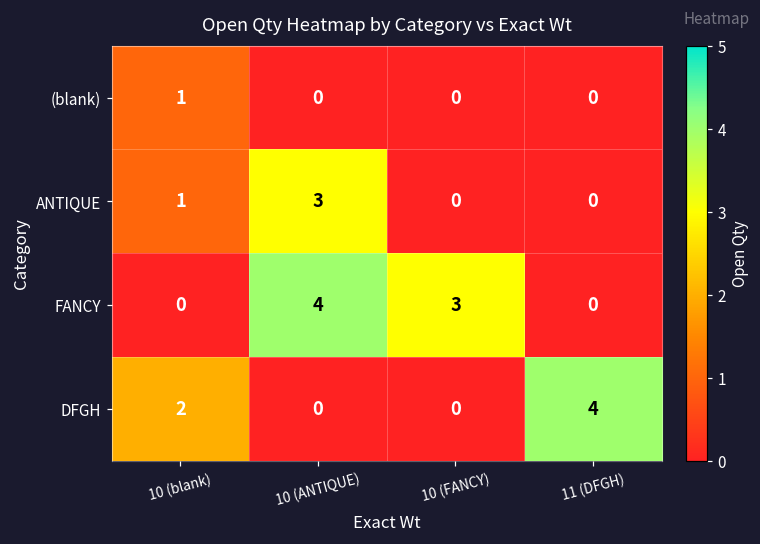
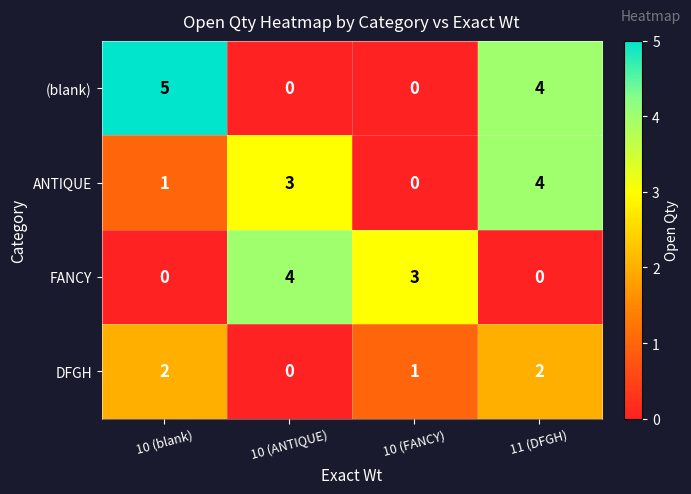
(blank), 10 (blank): 1 -> 5
(blank), 11 (DFGH): 0 -> 4
ANTIQUE, 11 (DFGH): 0 -> 4
DFGH, 10 (FANCY): 0 -> 1
DFGH, 11 (DFGH): 4 -> 2
